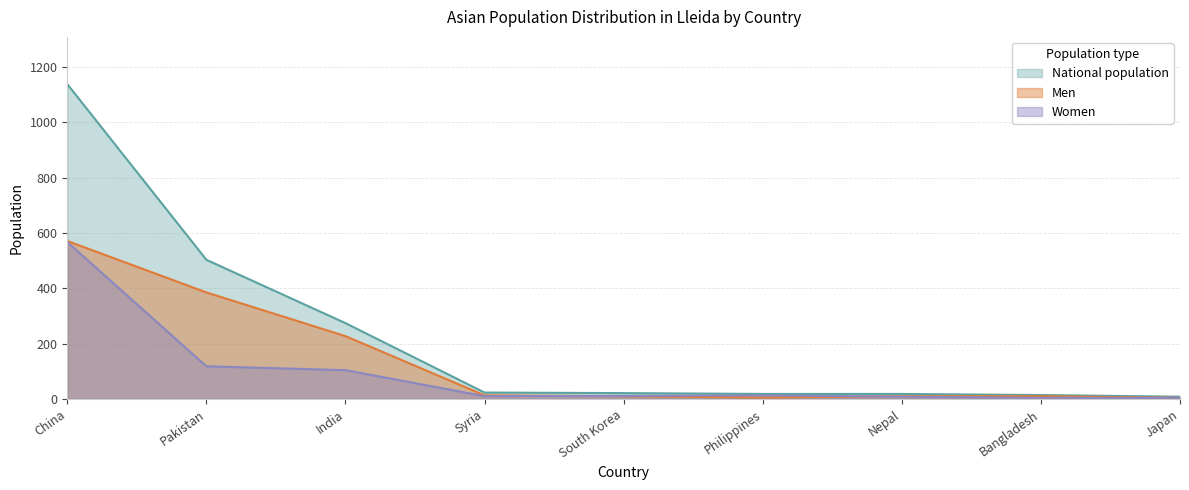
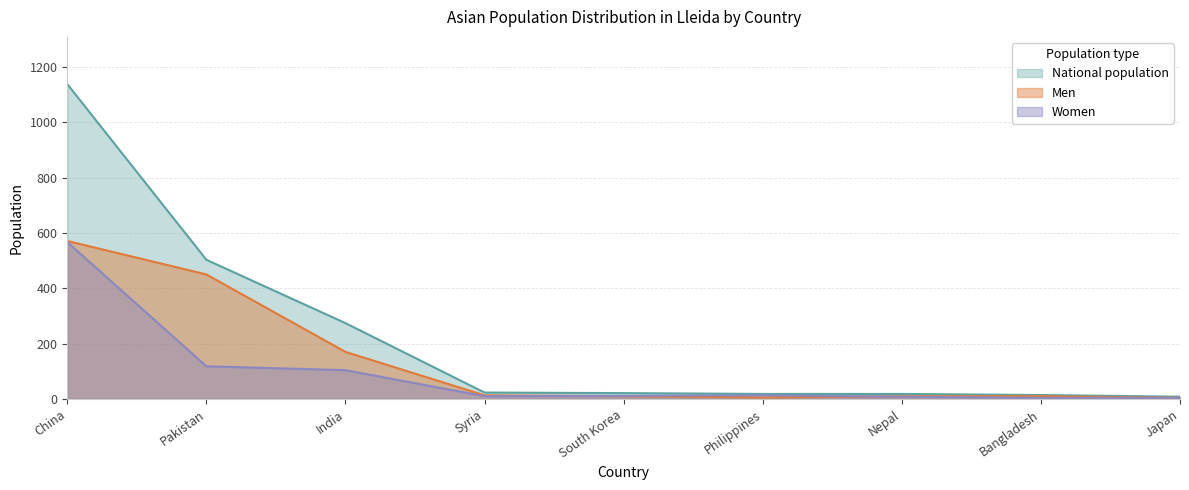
Men, Pakistan: 390 -> 450
Men, India: 230 -> 170
